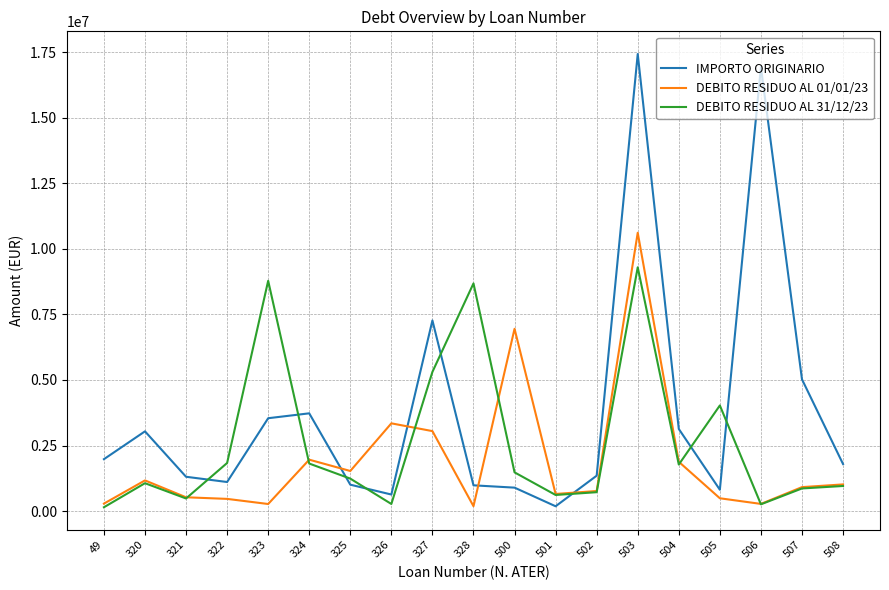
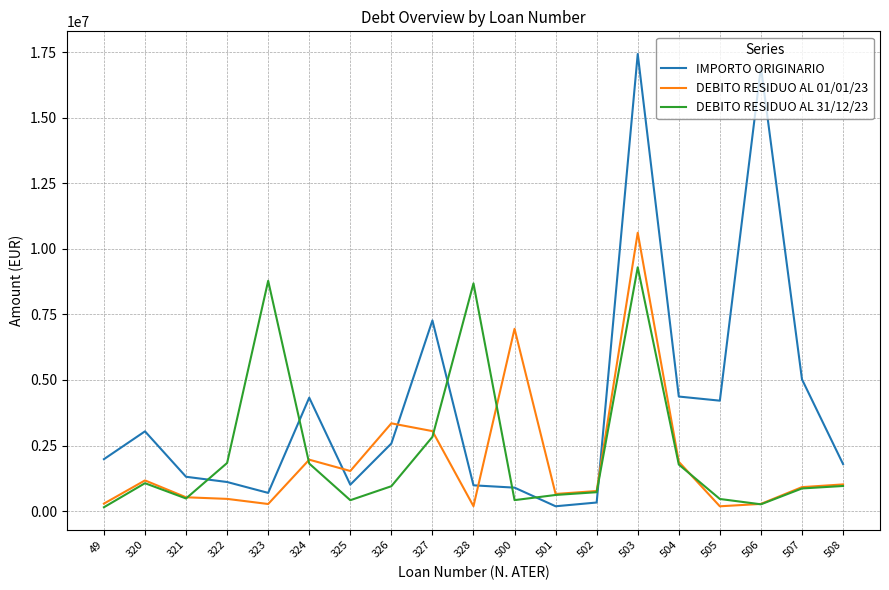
IMPORTO ORIGINARIO, 323: 3500000 -> 700000
IMPORTO ORIGINARIO, 324: 3700000 -> 4300000
DEBITO RESIDUO AL 31/12/23, 325: 1200000 -> 400000
IMPORTO ORIGINARIO, 326: 600000 -> 2600000
DEBITO RESIDUO AL 31/12/23, 326: 300000 -> 900000
DEBITO RESIDUO AL 31/12/23, 327: 5300000 -> 2800000
DEBITO RESIDUO AL 31/12/23, 500: 1500000 -> 400000
IMPORTO ORIGINARIO, 502: 1300000 -> 300000
IMPORTO ORIGINARIO, 504: 3100000 -> 4400000
IMPORTO ORIGINARIO, 505: 800000 -> 4200000
DEBITO RESIDUO AL 01/01/23, 505: 500000 -> 200000
DEBITO RESIDUO AL 31/12/23, 505: 4000000 -> 500000
